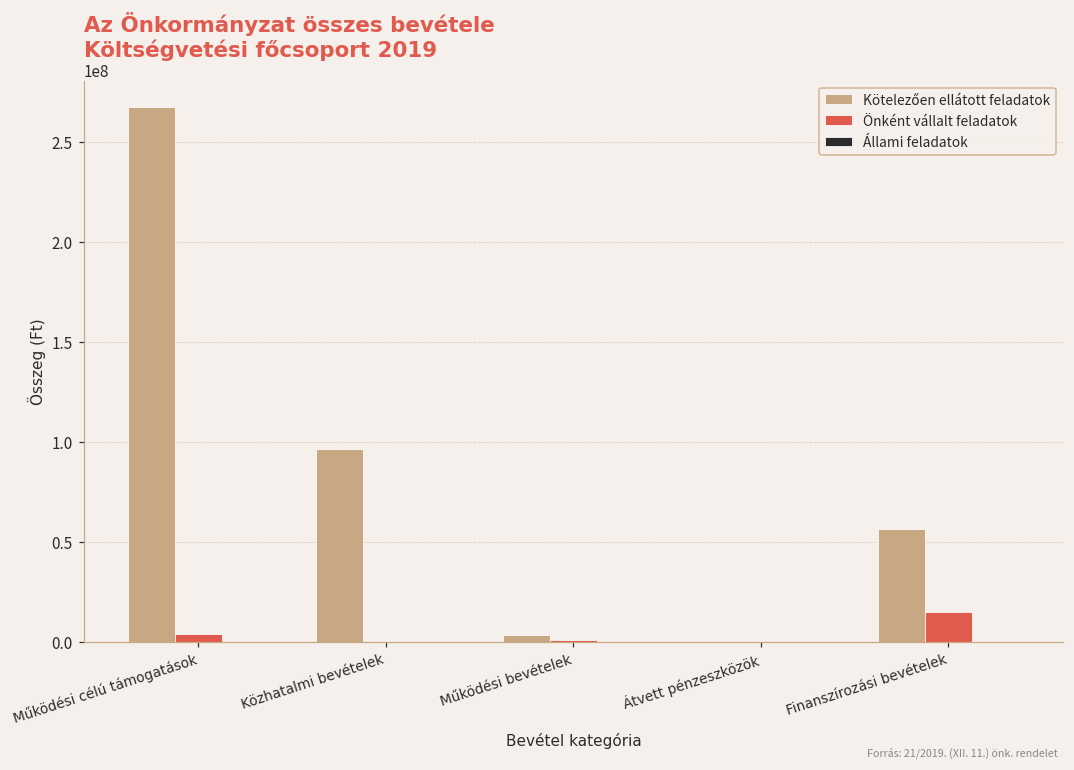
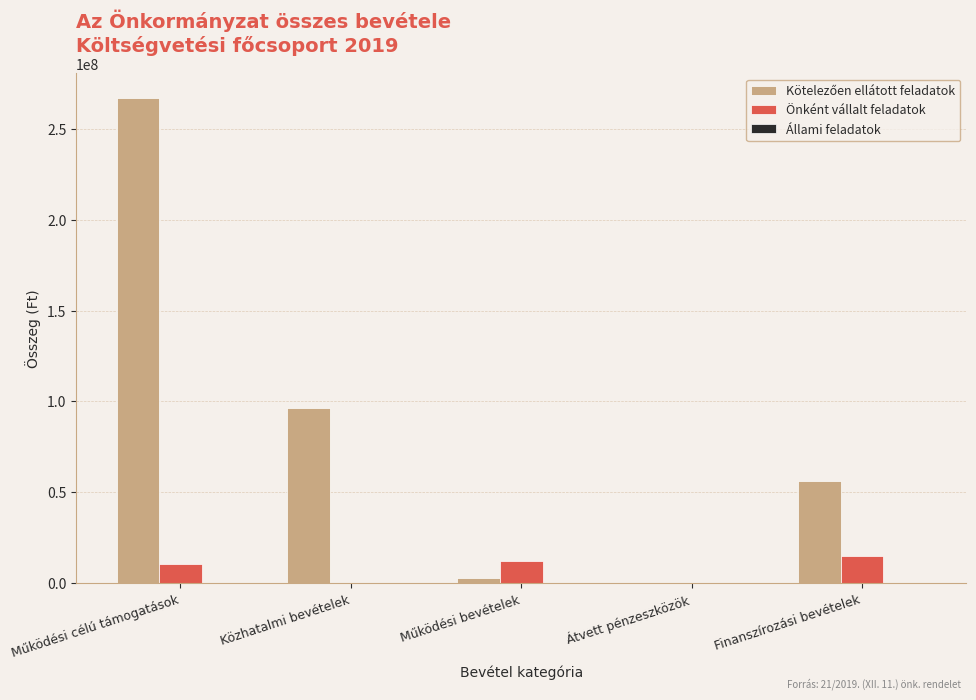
Önként vállalt feladatok, Működési célú támogatások: 4000000 -> 11000000
Önként vállalt feladatok, Működési bevételek: 1000000 -> 12000000
